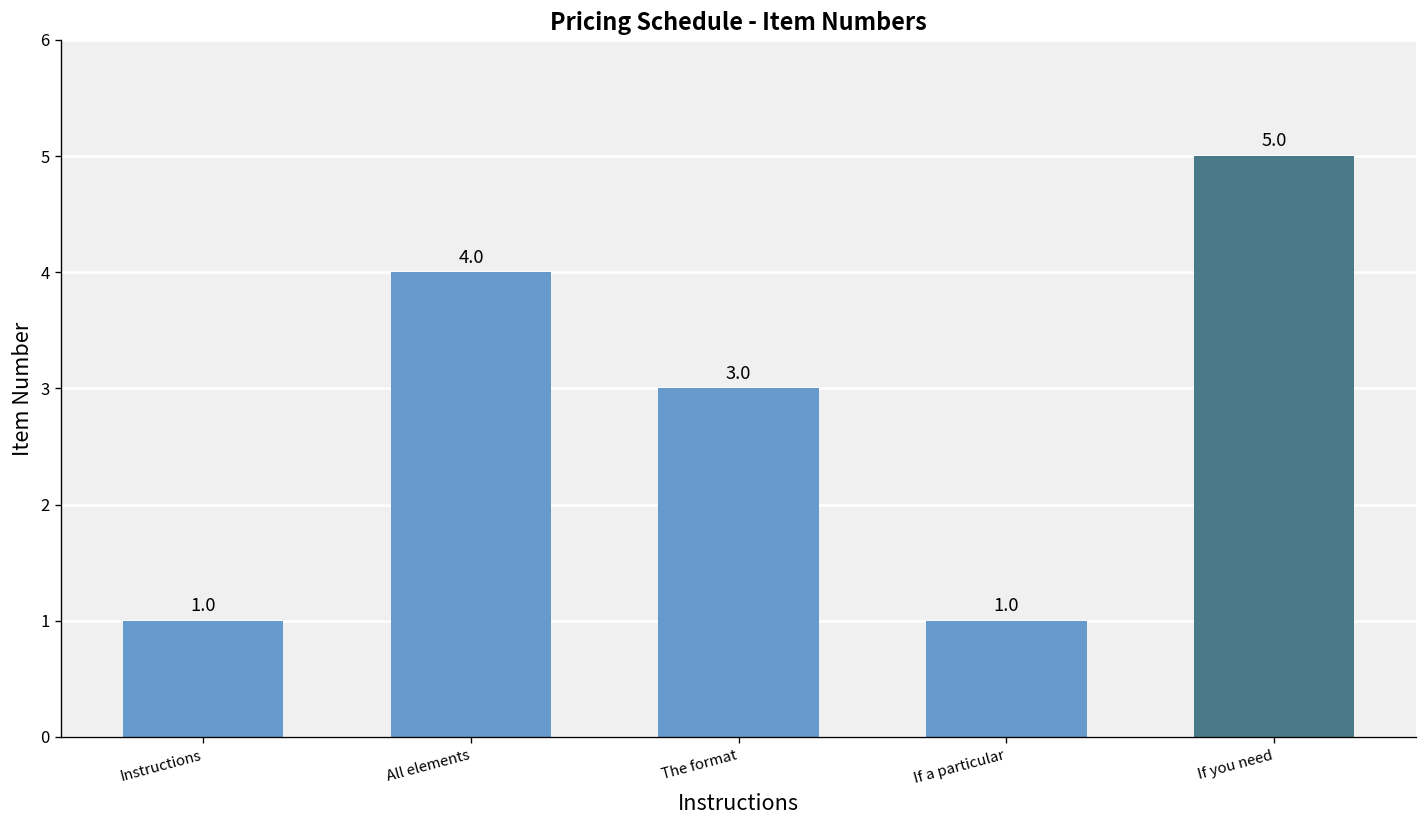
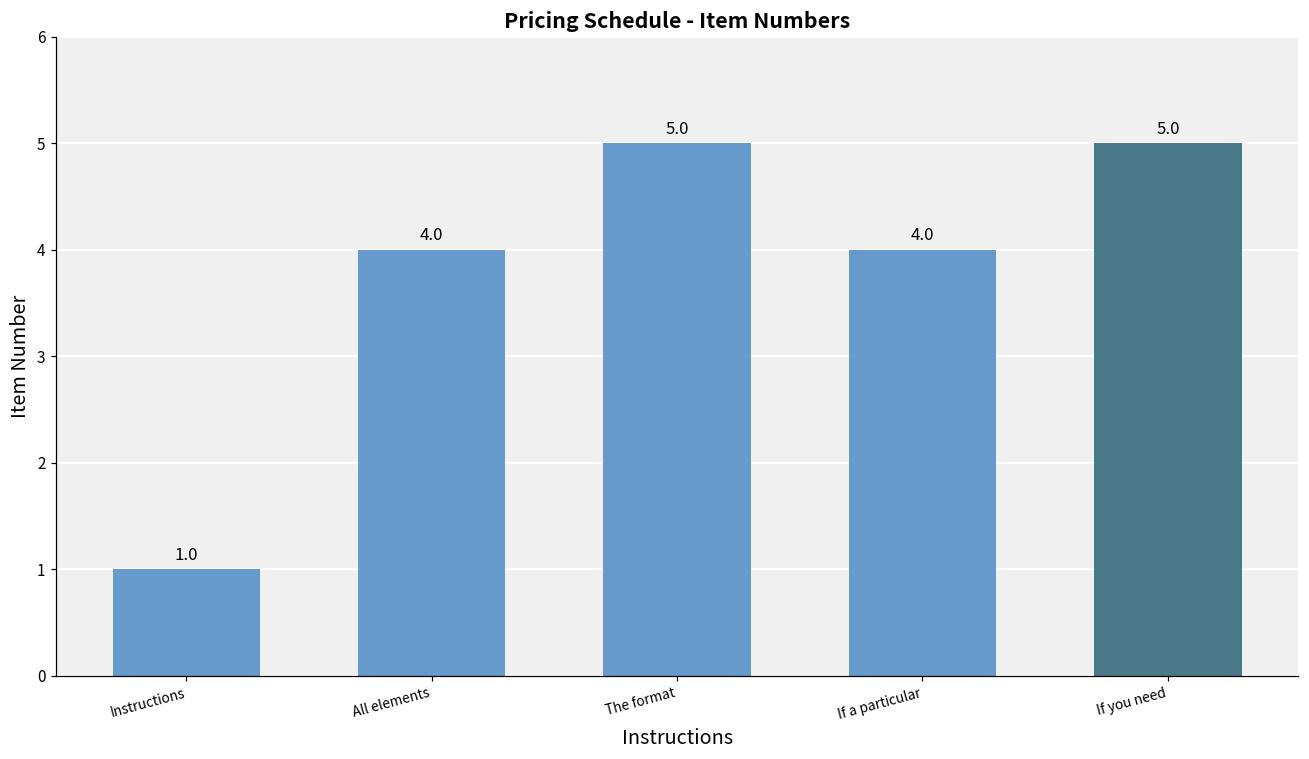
The format: 3.0 -> 5.0
If a particular: 1.0 -> 4.0
